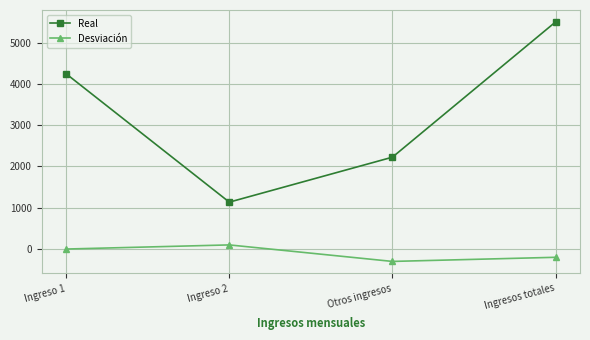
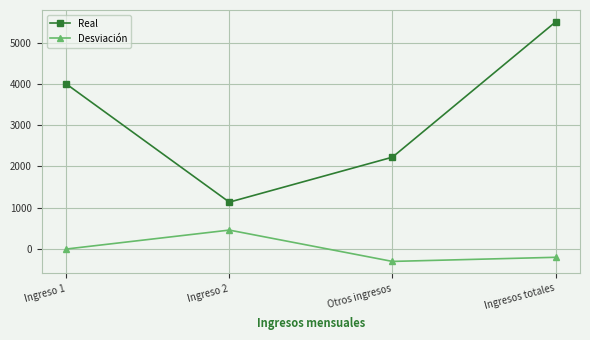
Real, Ingreso 1: 4200 -> 4000
Desviación, Ingreso 2: 100 -> 500
